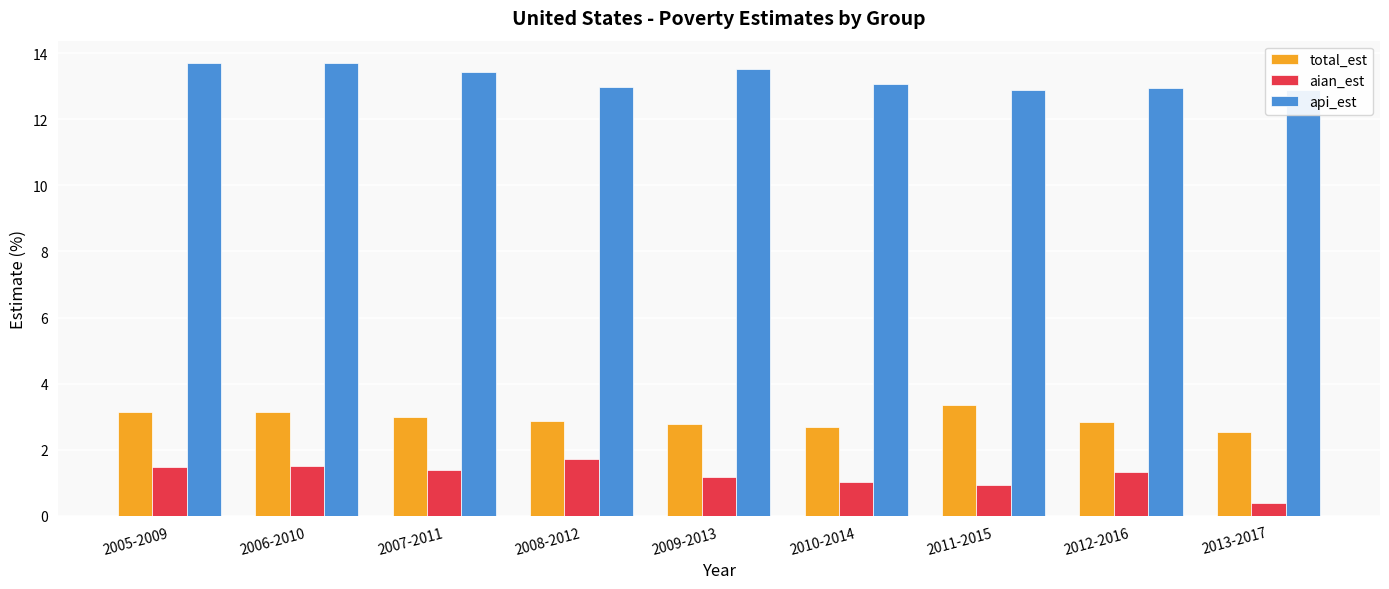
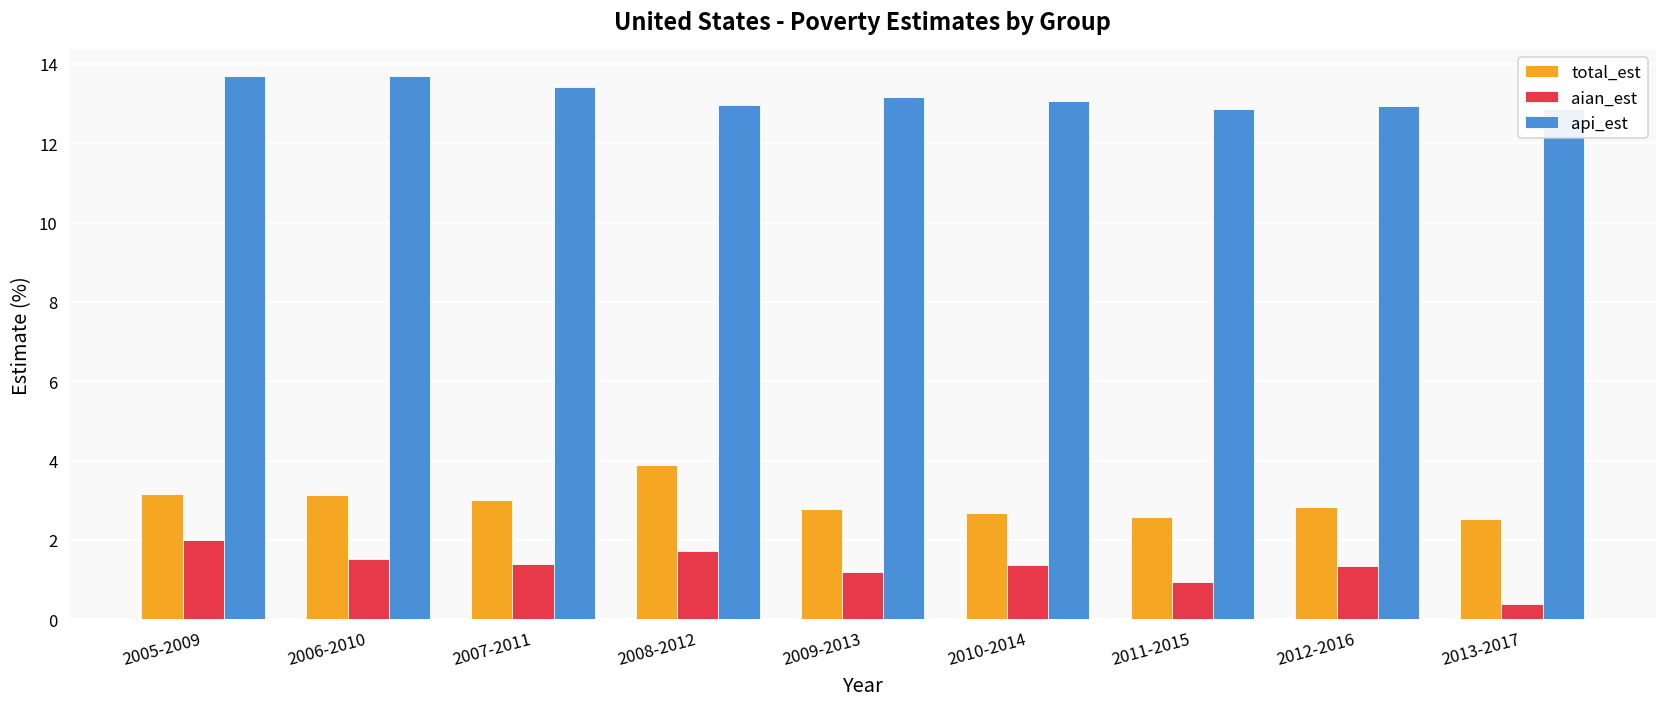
aian_est, 2005-2009: 1.5 -> 2.0
total_est, 2008-2012: 2.9 -> 3.9
api_est, 2009-2013: 13.5 -> 13.2
aian_est, 2010-2014: 1.0 -> 1.4
total_est, 2011-2015: 3.3 -> 2.6
